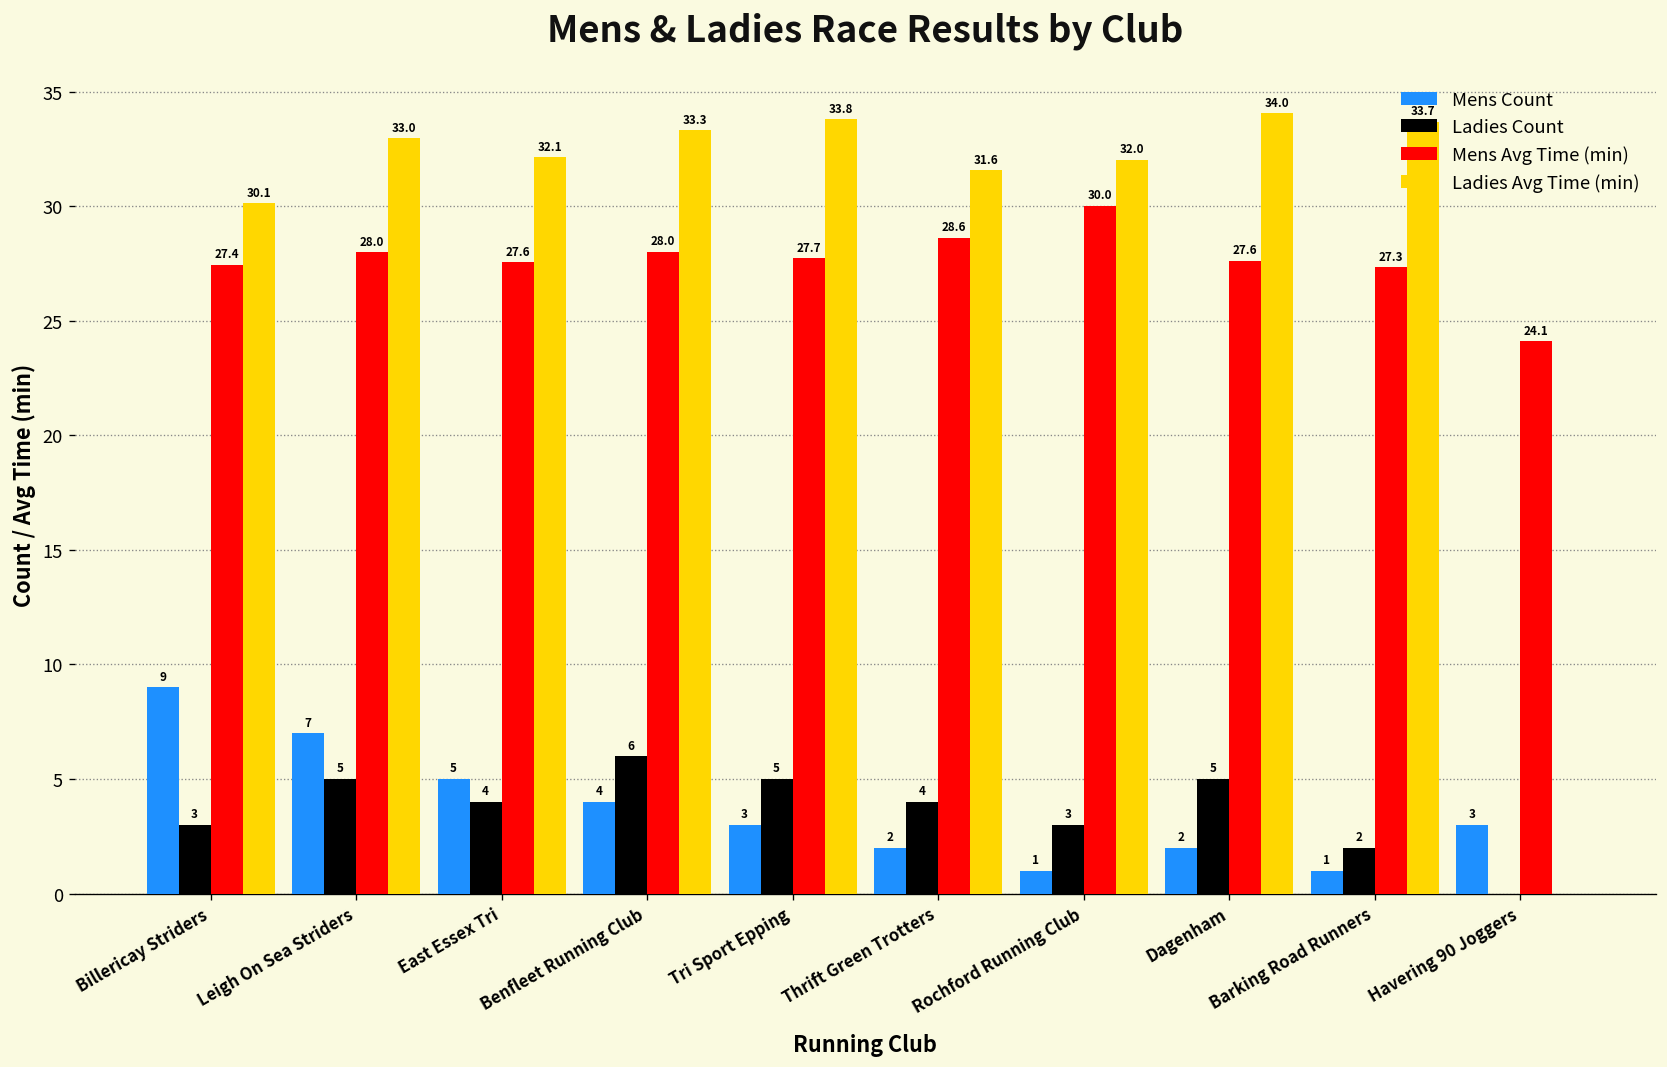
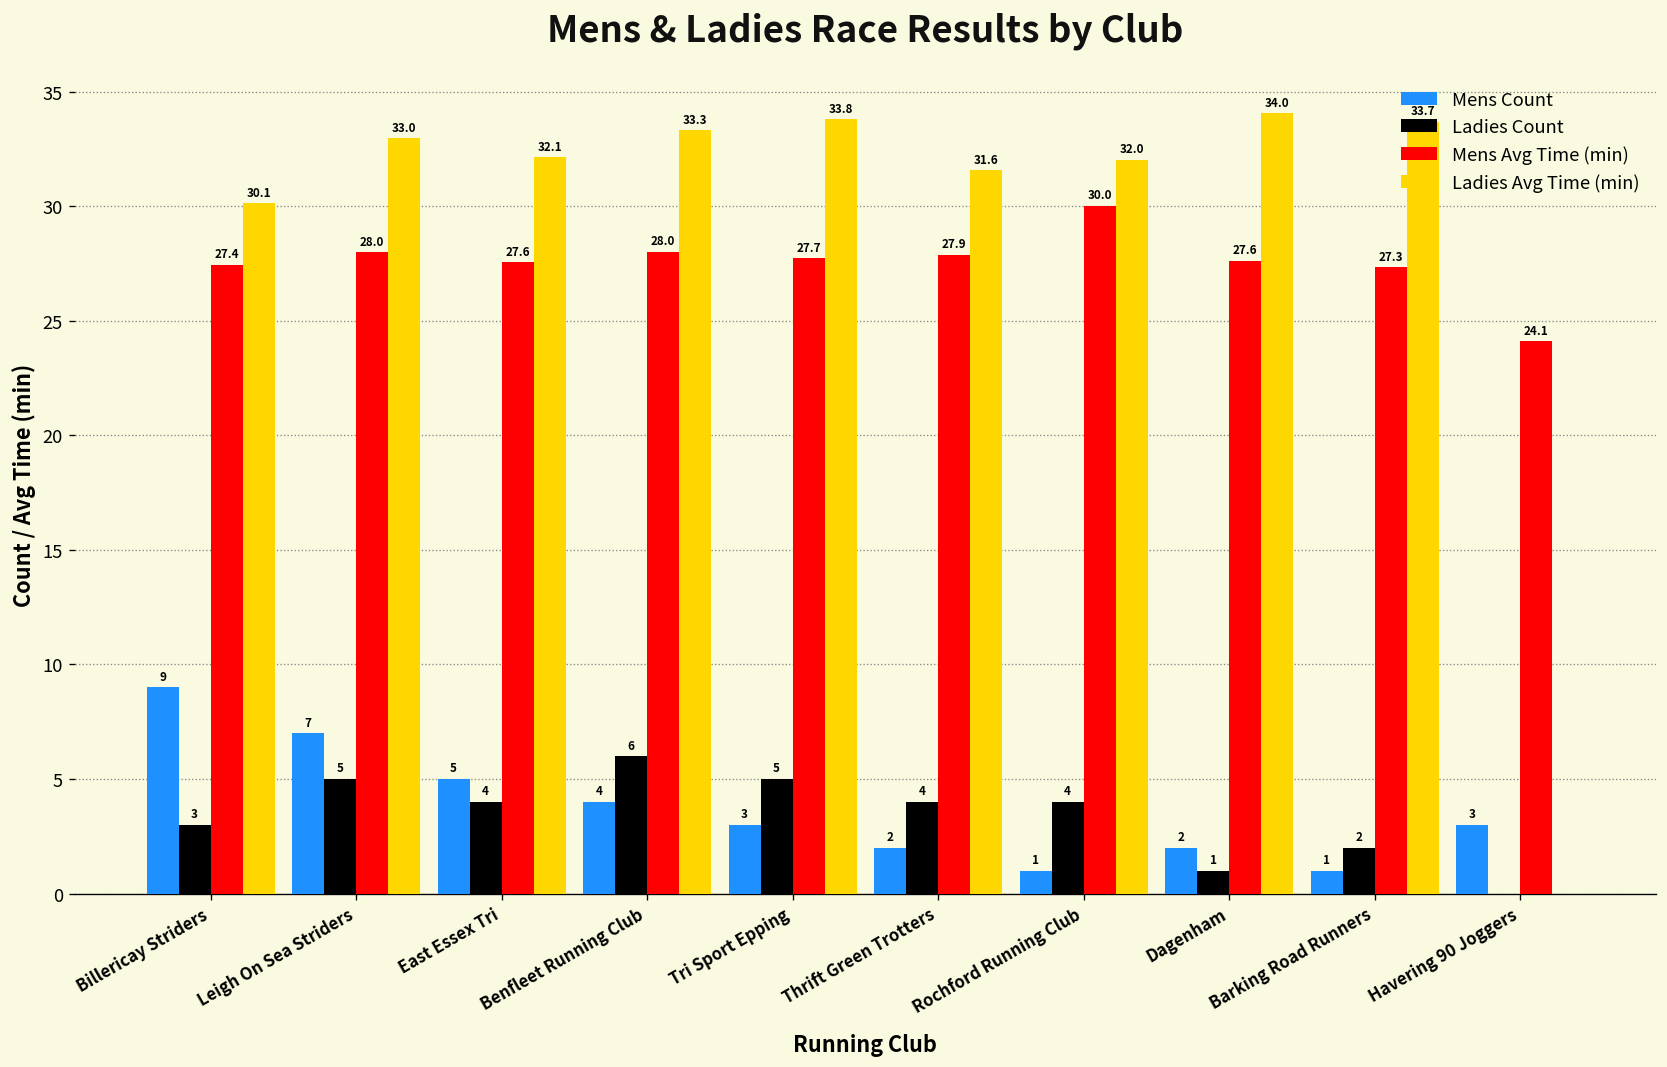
Mens Avg Time (min), Thrift Green Trotters: 28.6 -> 27.9
Ladies Count, Rochford Running Club: 3 -> 4
Ladies Count, Dagenham: 5 -> 1
